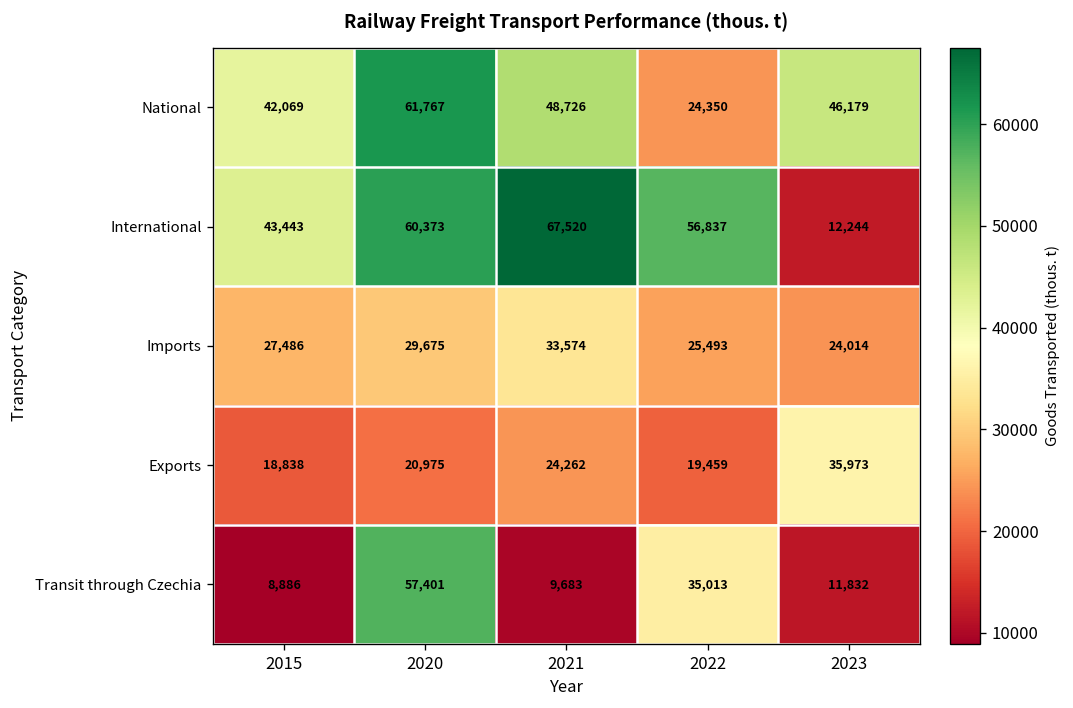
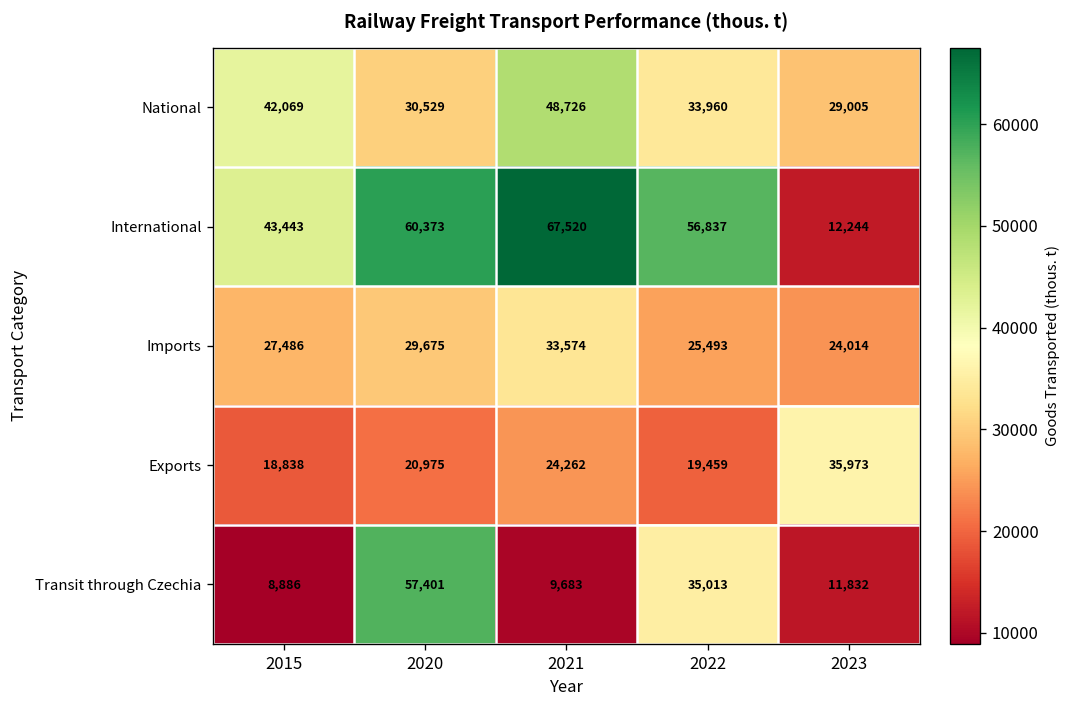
National, 2020: 61,767 -> 30,529
National, 2022: 24,350 -> 33,960
National, 2023: 46,179 -> 29,005
